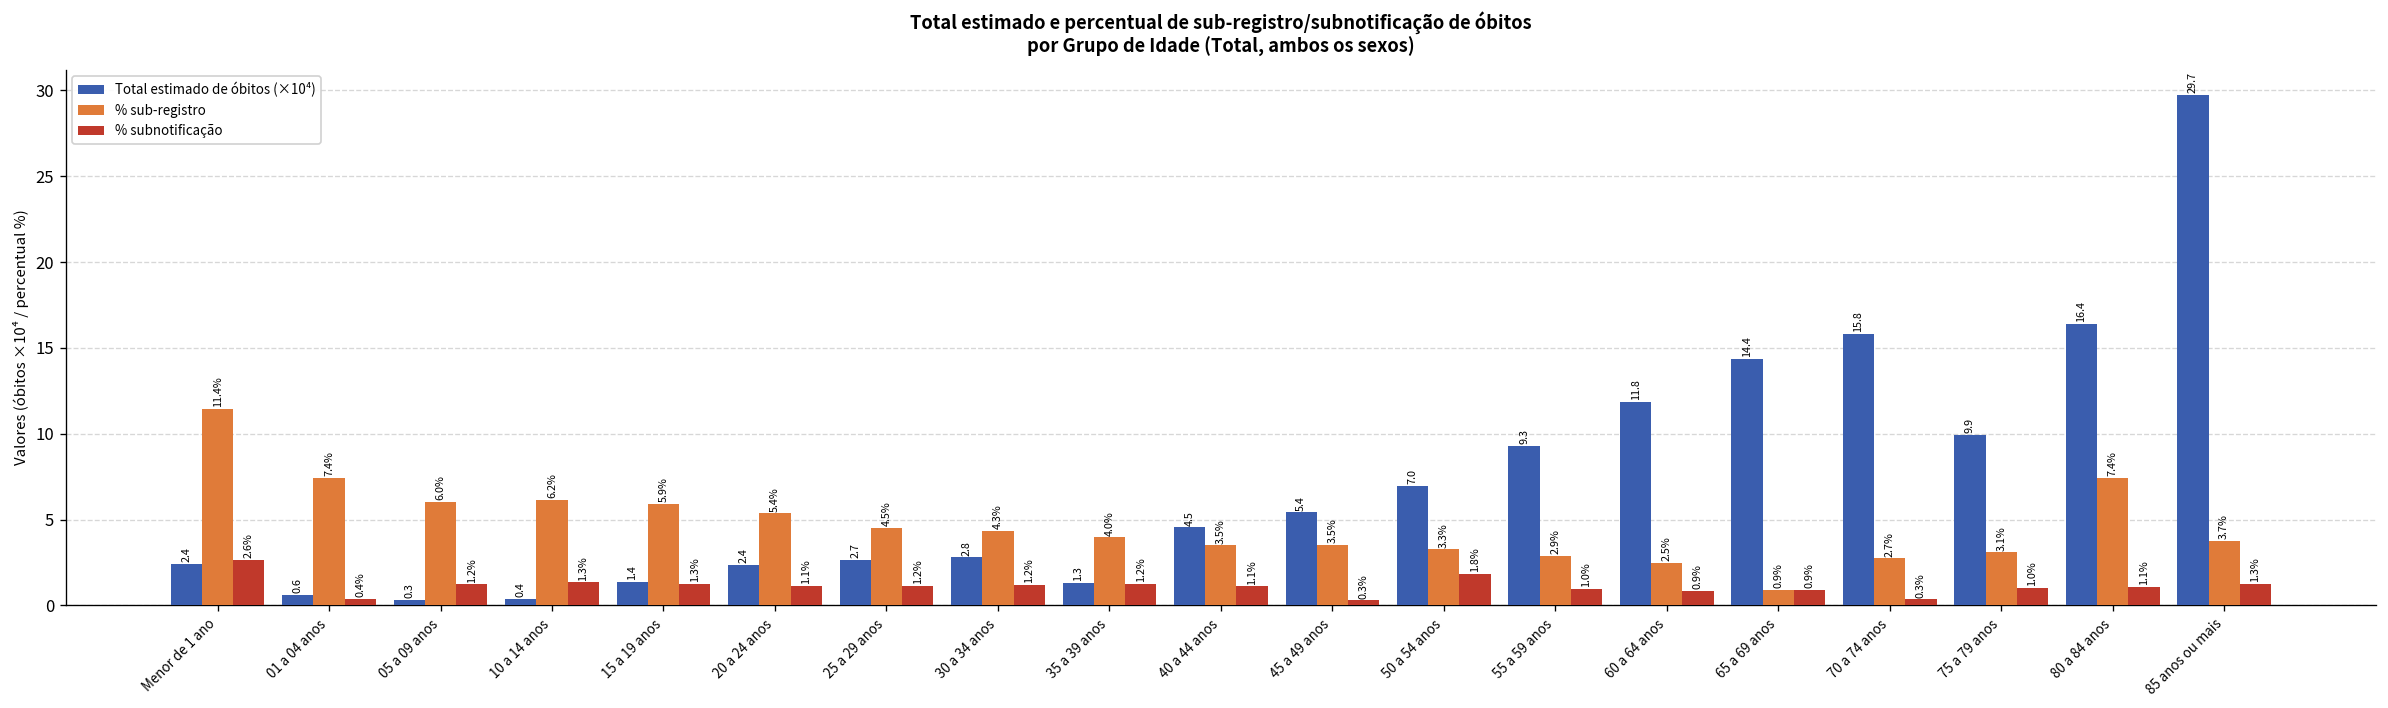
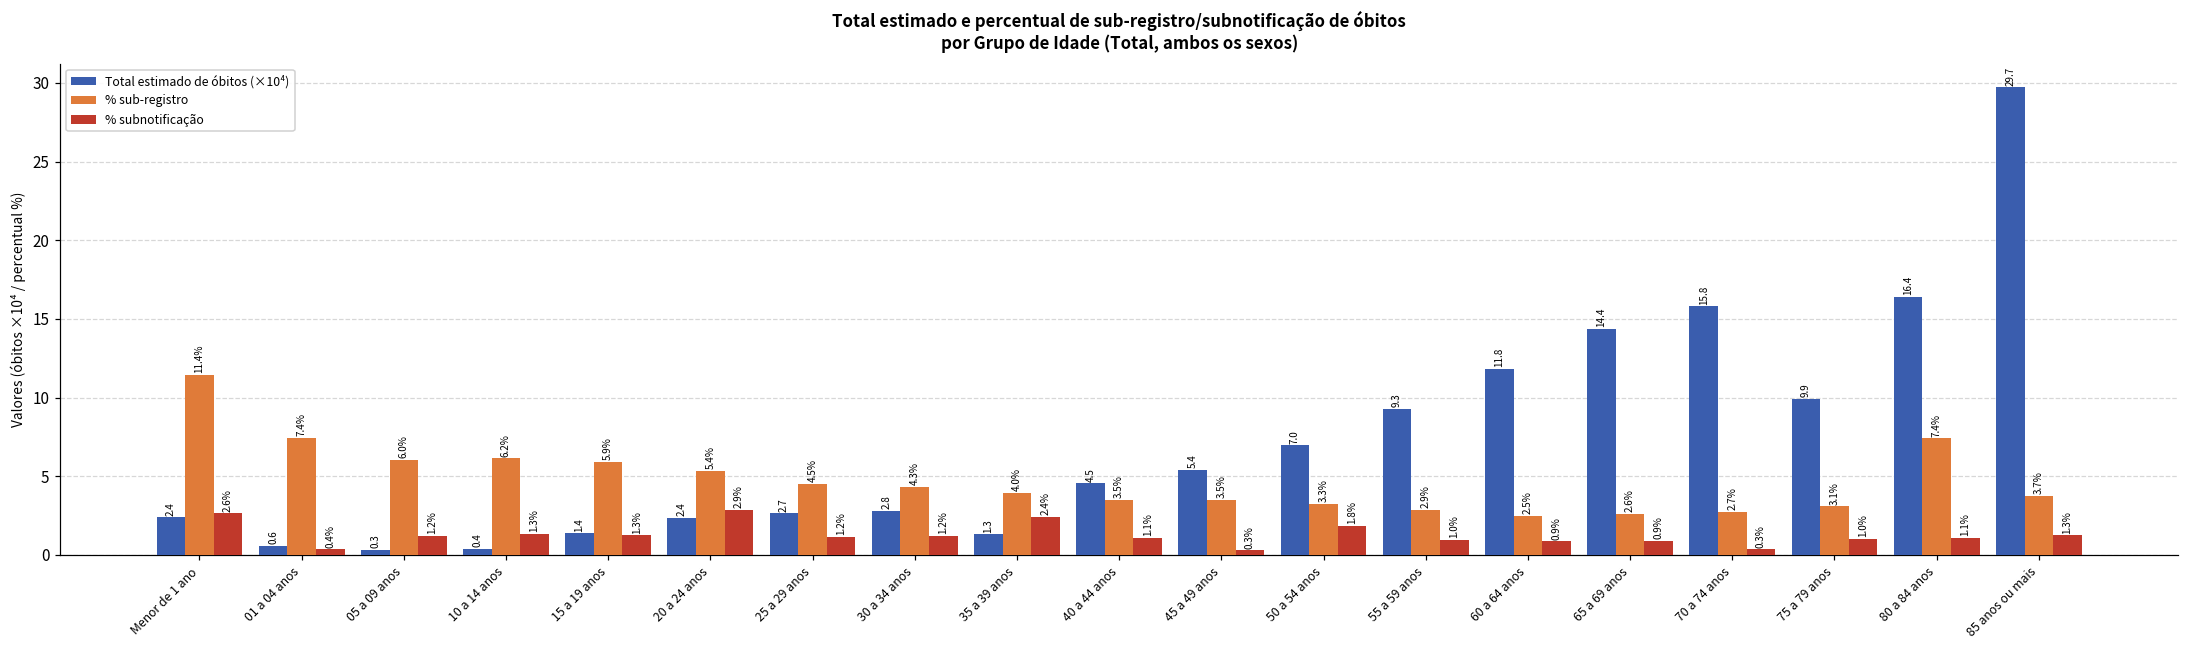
% subnotificação, 20 a 24 anos: 1.1% -> 2.9%
% subnotificação, 35 a 39 anos: 1.2% -> 2.4%
% sub-registro, 65 a 69 anos: 0.9% -> 2.6%
